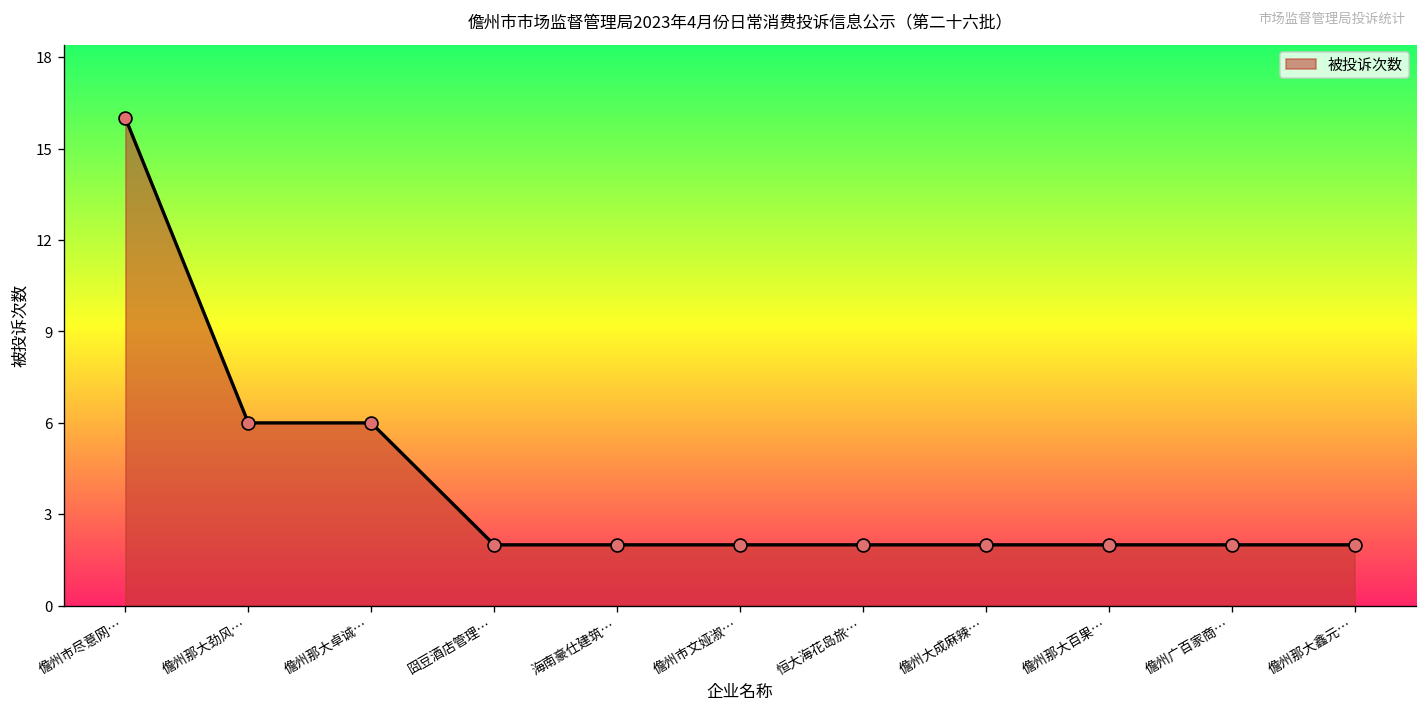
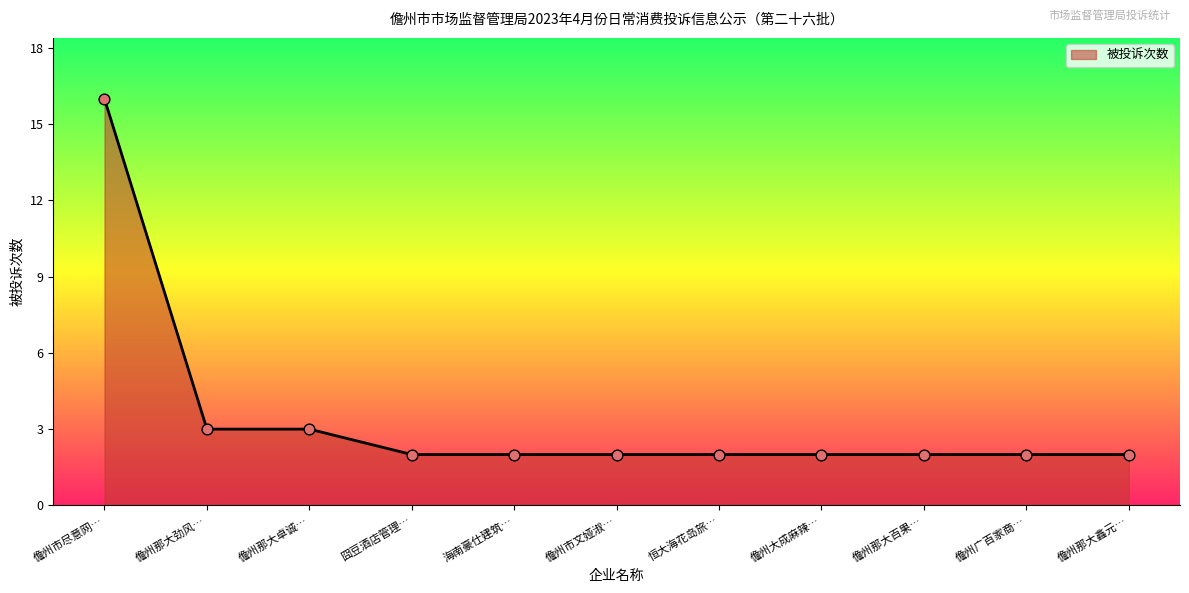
儋州那大劲风…: 6 -> 3
儋州那大卓诚…: 6 -> 3
